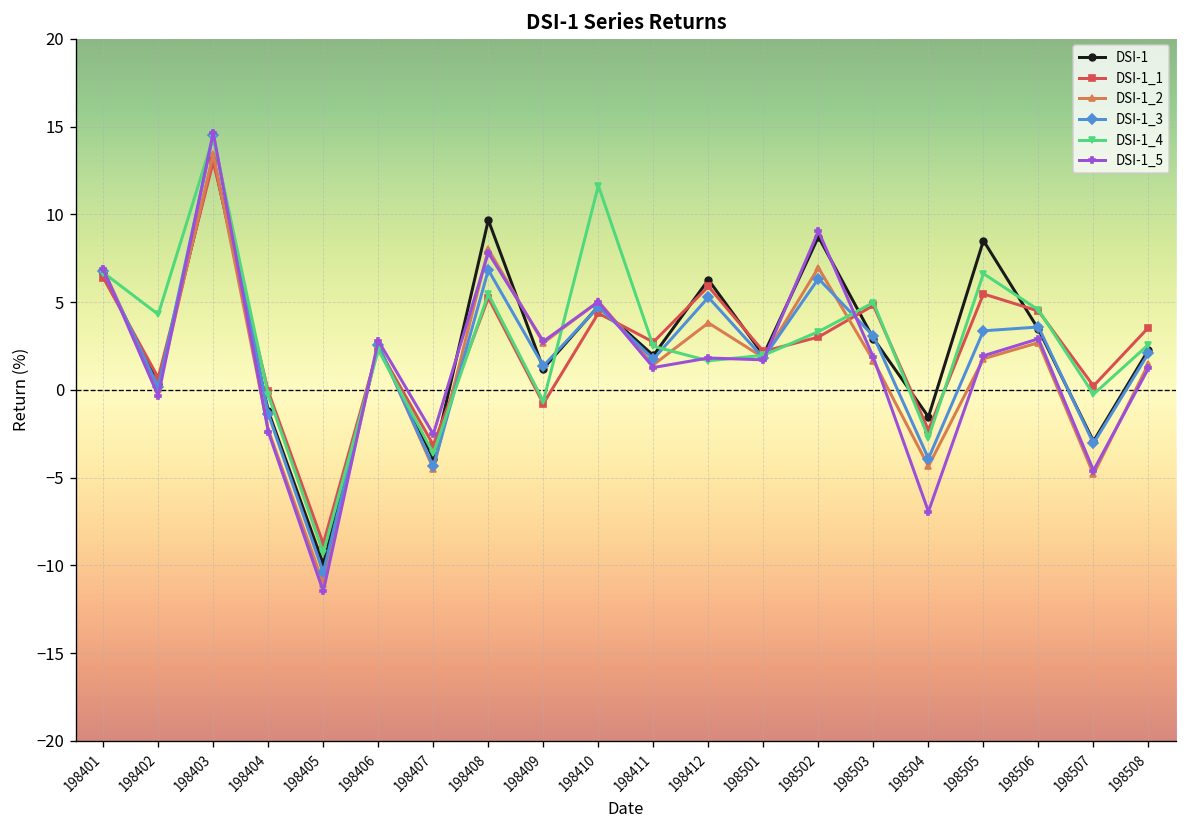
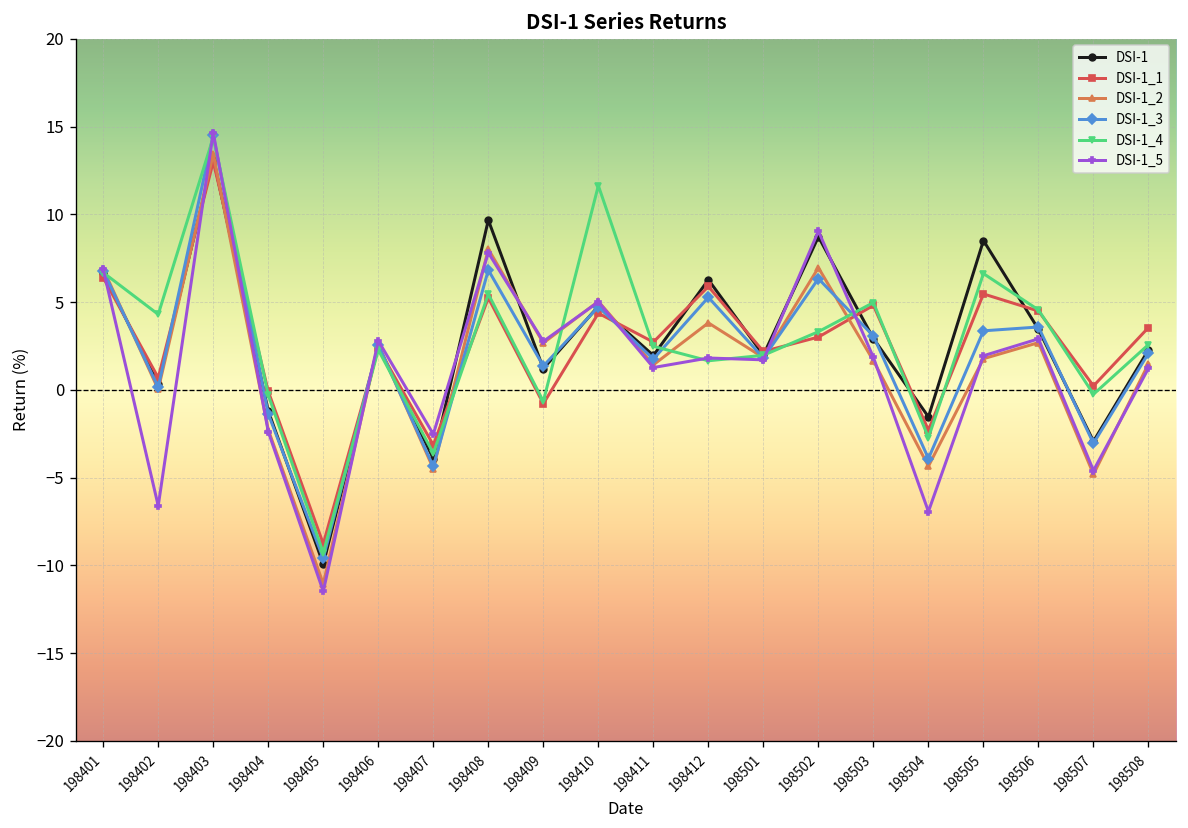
DSI-1_5, 198402: -0.3 -> -6.6
DSI-1_3, 198405: -10.4 -> -9.6
